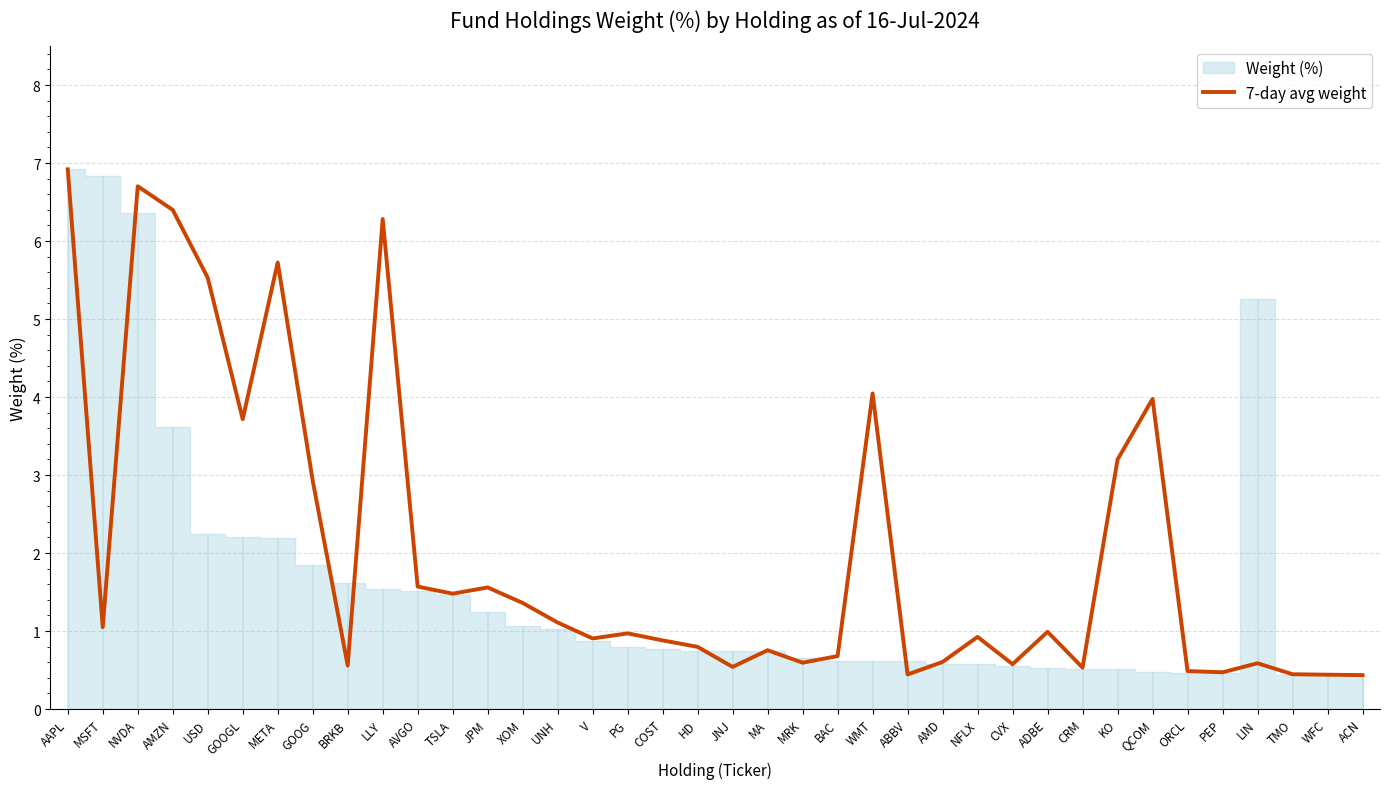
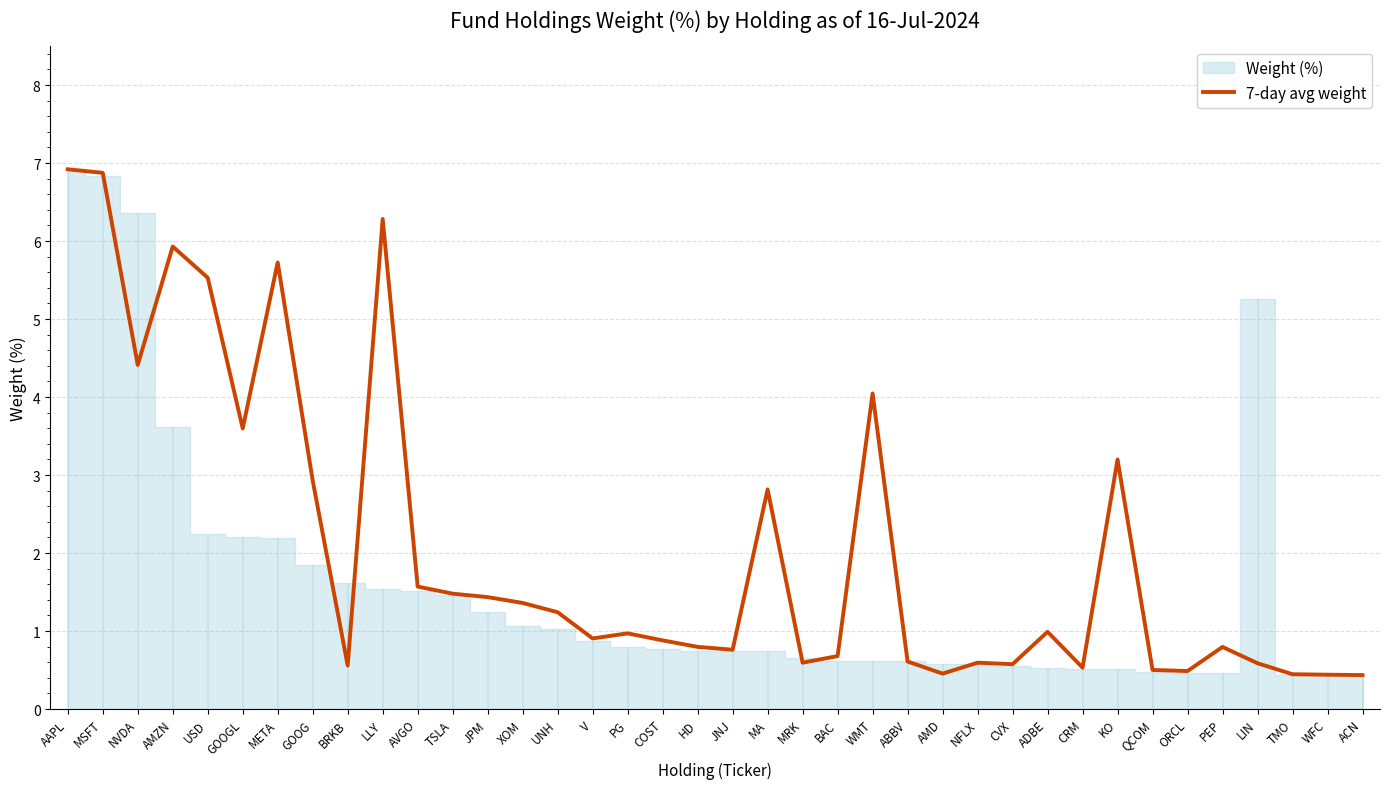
7-day avg weight, MSFT: 1.1 -> 6.9
7-day avg weight, NVDA: 6.7 -> 4.4
7-day avg weight, AMZN: 6.4 -> 5.9
7-day avg weight, GOOGL: 3.7 -> 3.6
7-day avg weight, JPM: 1.6 -> 1.4
7-day avg weight, UNH: 1.1 -> 1.2
7-day avg weight, JNJ: 0.5 -> 0.8
7-day avg weight, MA: 0.8 -> 2.8
7-day avg weight, ABBV: 0.4 -> 0.6
7-day avg weight, AMD: 0.6 -> 0.5
7-day avg weight, NFLX: 0.9 -> 0.6
7-day avg weight, QCOM: 4.0 -> 0.5
7-day avg weight, PEP: 0.5 -> 0.8
